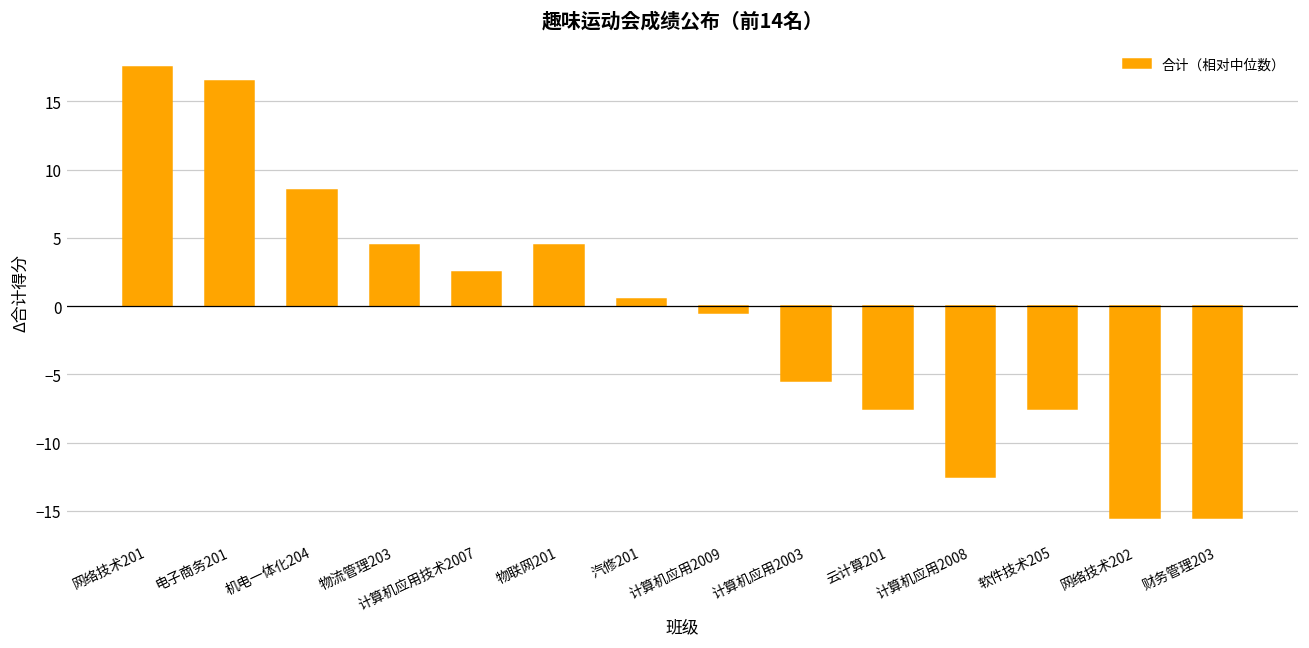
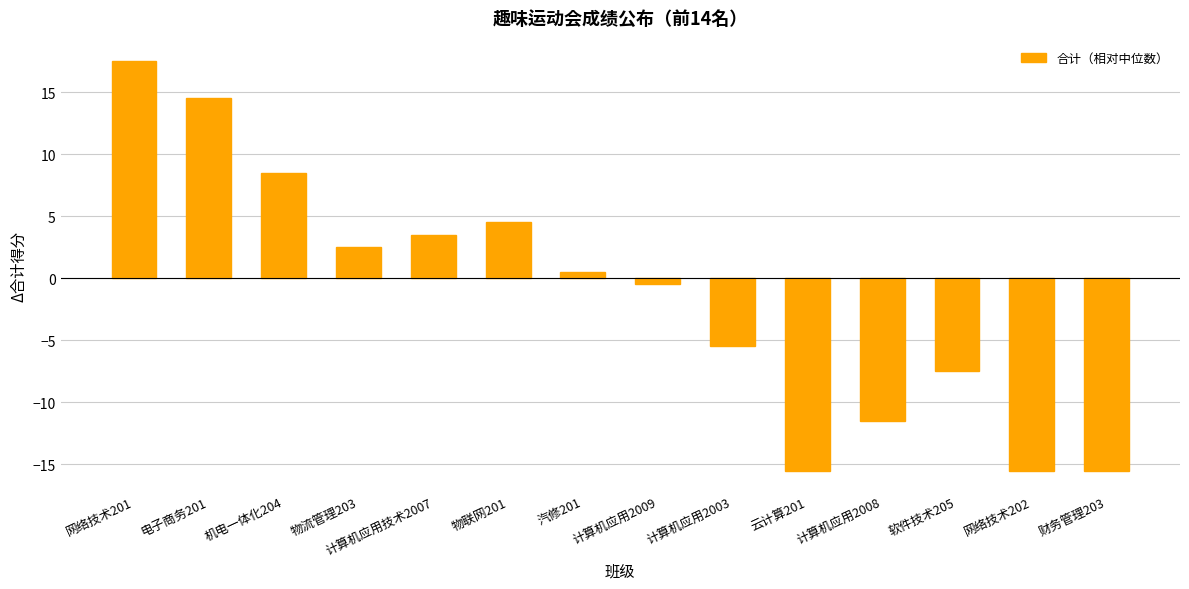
电子商务201: 16.5 -> 14.5
物流管理203: 4.5 -> 2.5
计算机应用技术2007: 2.5 -> 3.5
云计算201: -7.5 -> -15.5
计算机应用2008: -12.5 -> -11.5
